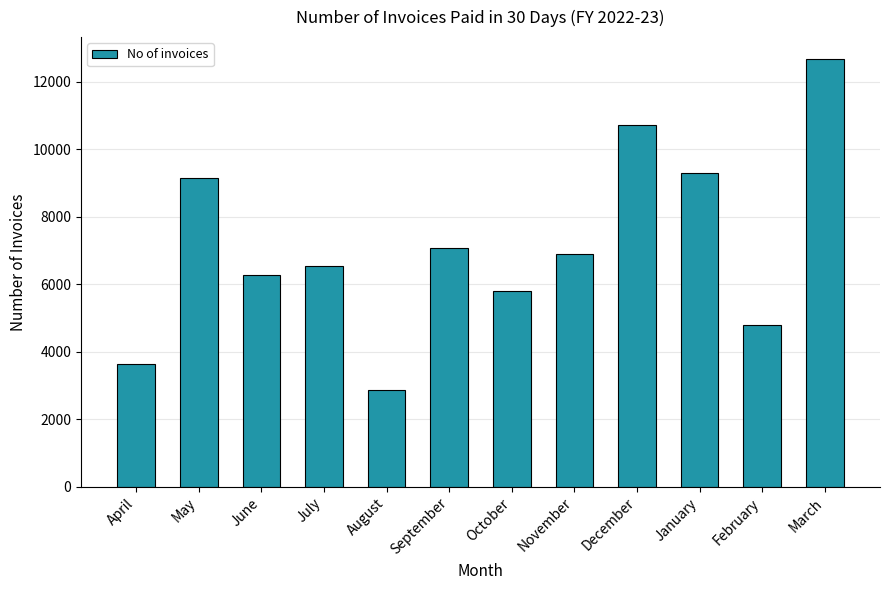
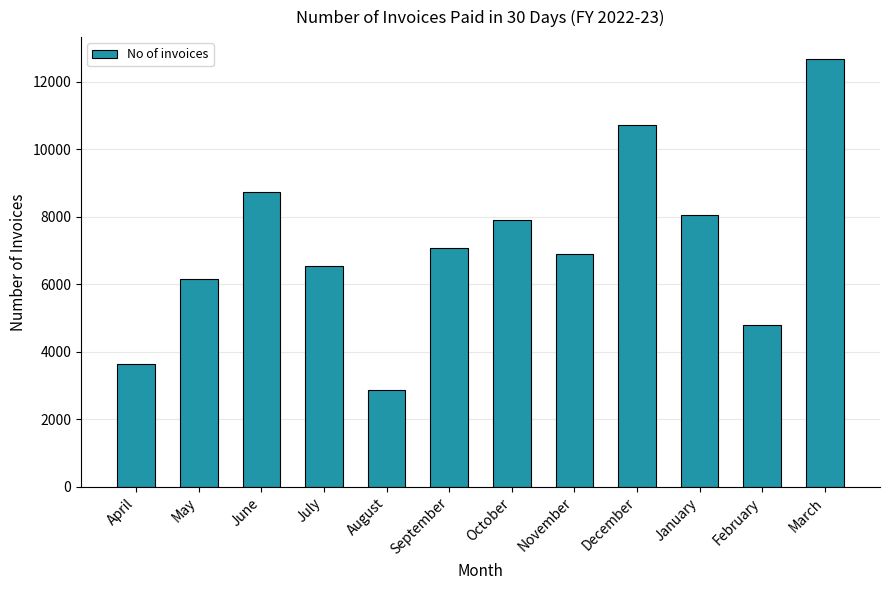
May: 9200 -> 6200
June: 6300 -> 8700
October: 5800 -> 7900
January: 9300 -> 8100
